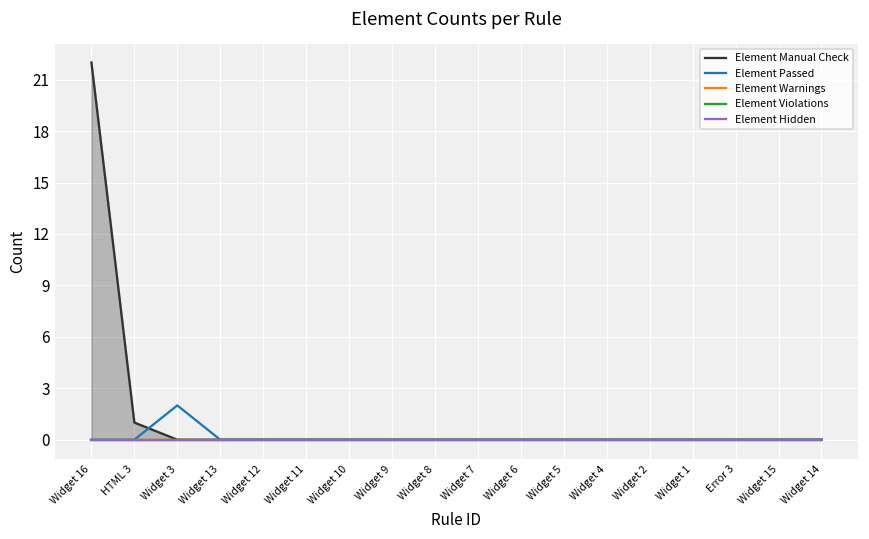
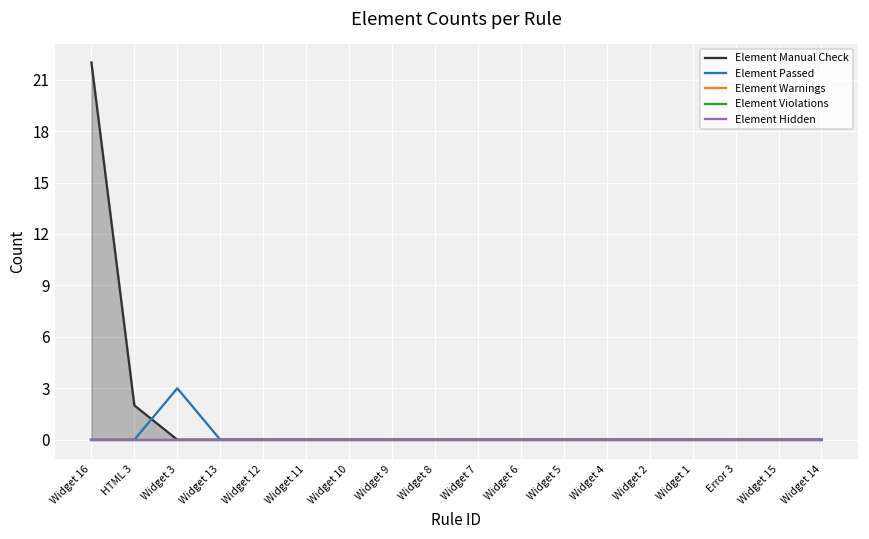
Element Manual Check, HTML 3: 1 -> 2
Element Passed, Widget 3: 2 -> 3
